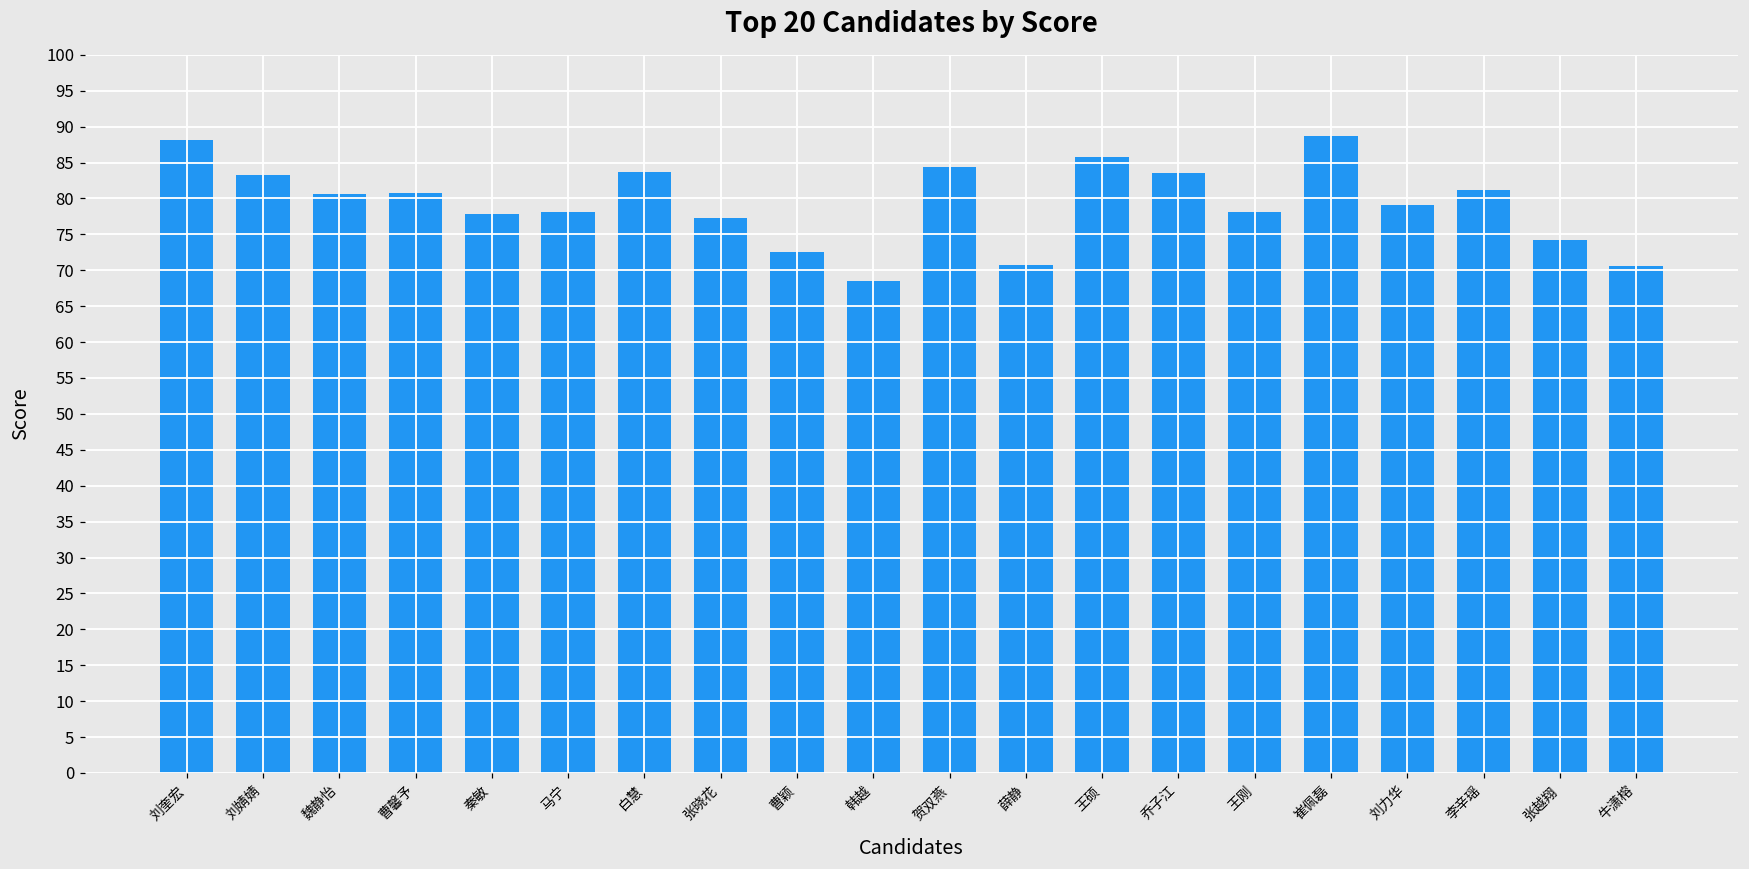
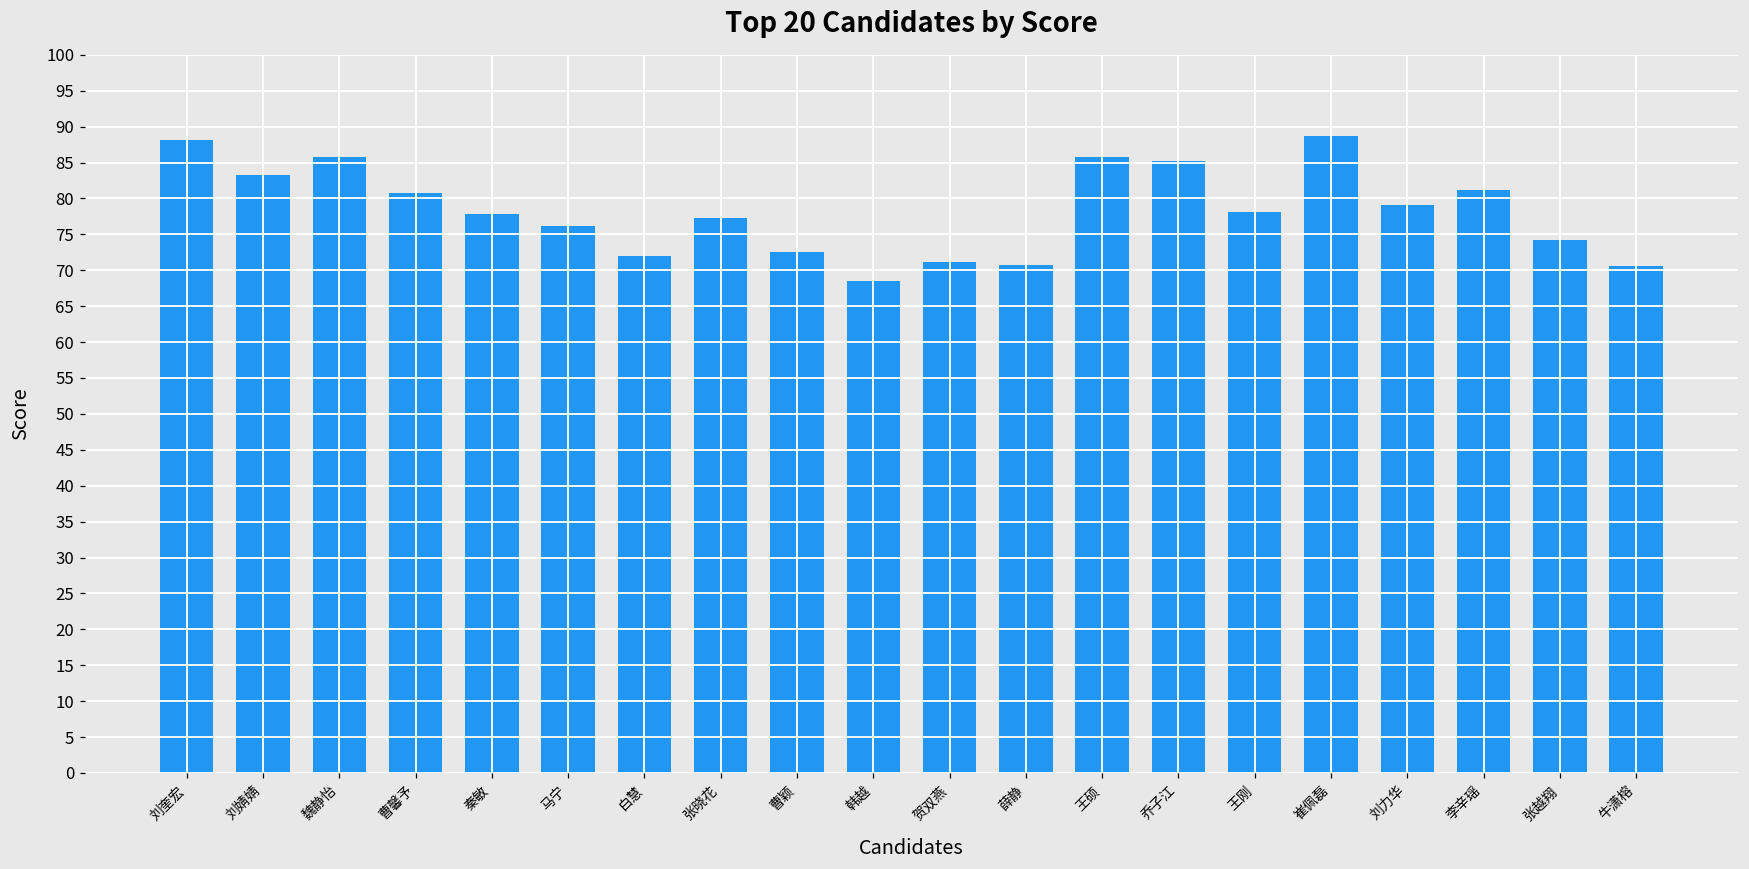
魏静怡: 81 -> 86
马宁: 78 -> 76
白慧: 84 -> 72
贺双燕: 84 -> 71
乔子江: 84 -> 85
